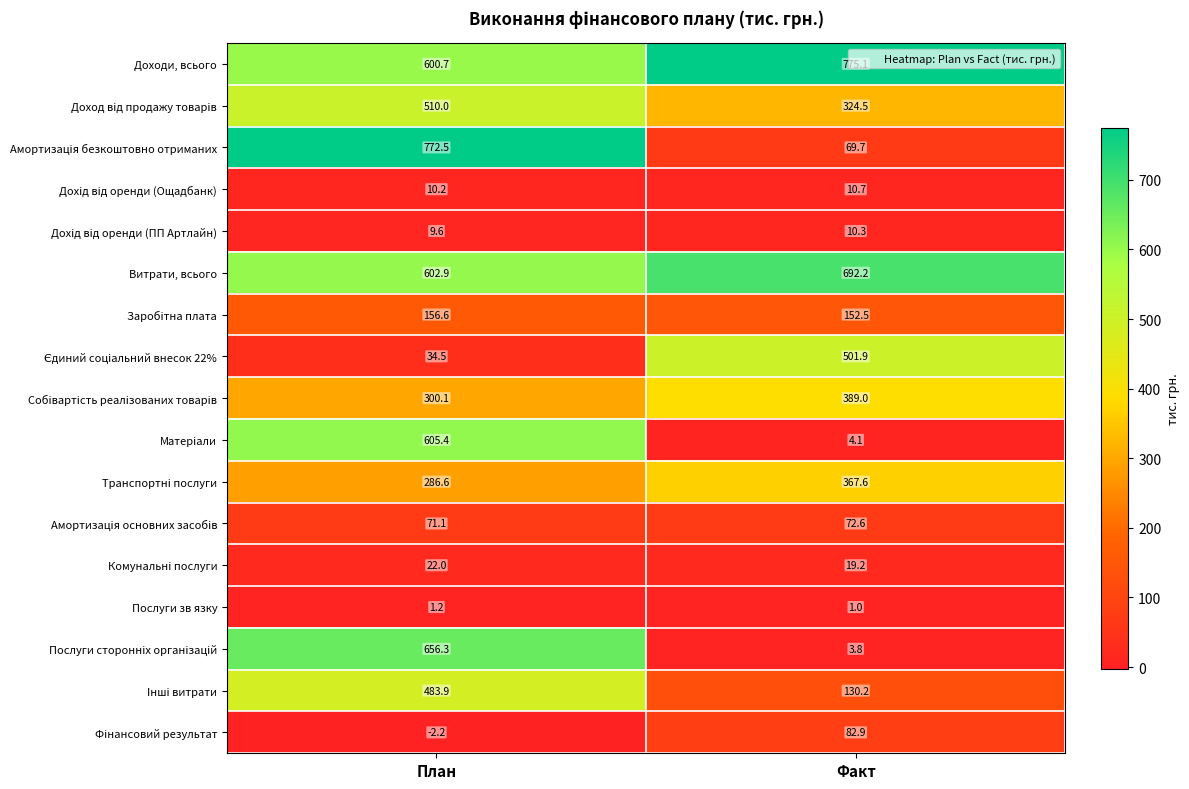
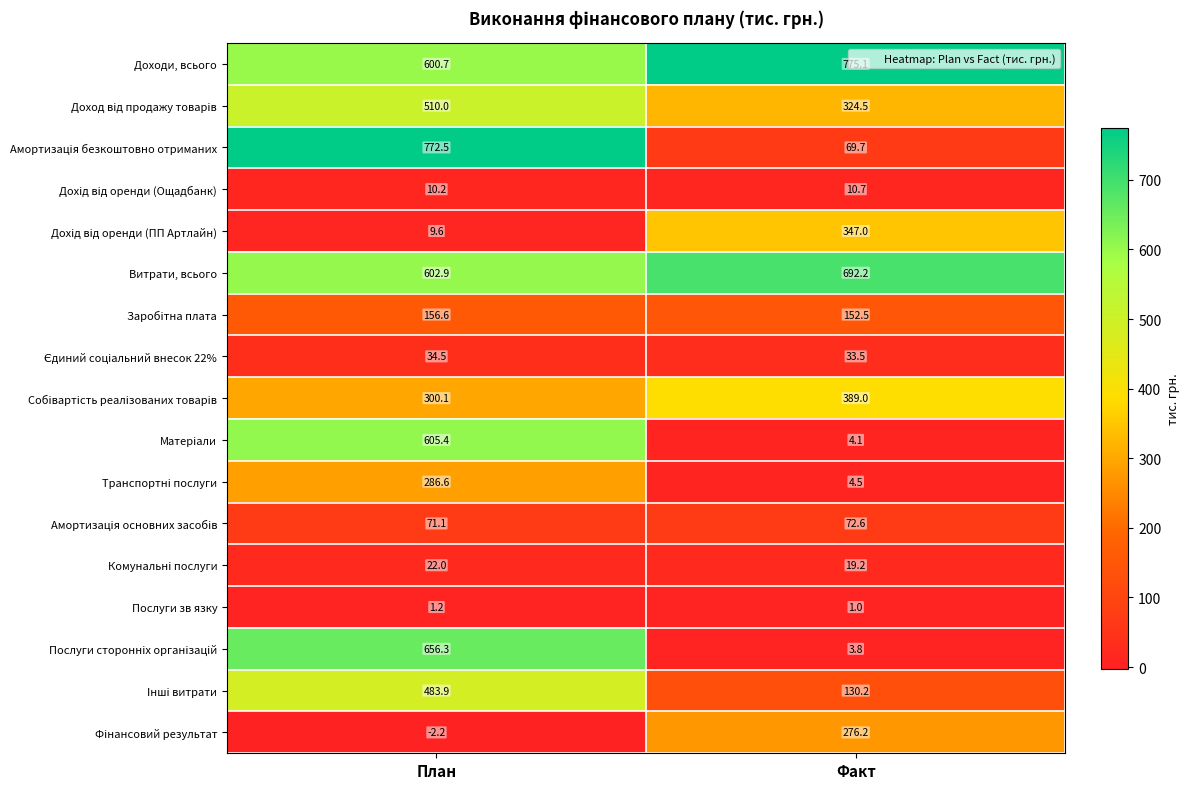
Дохід від оренди (ПП Артлайн), Факт: 10.3 -> 347.0
Єдиний соціальний внесок 22%, Факт: 501.9 -> 33.5
Транспортні послуги, Факт: 367.6 -> 4.5
Фінансовий результат, Факт: 82.9 -> 276.2
